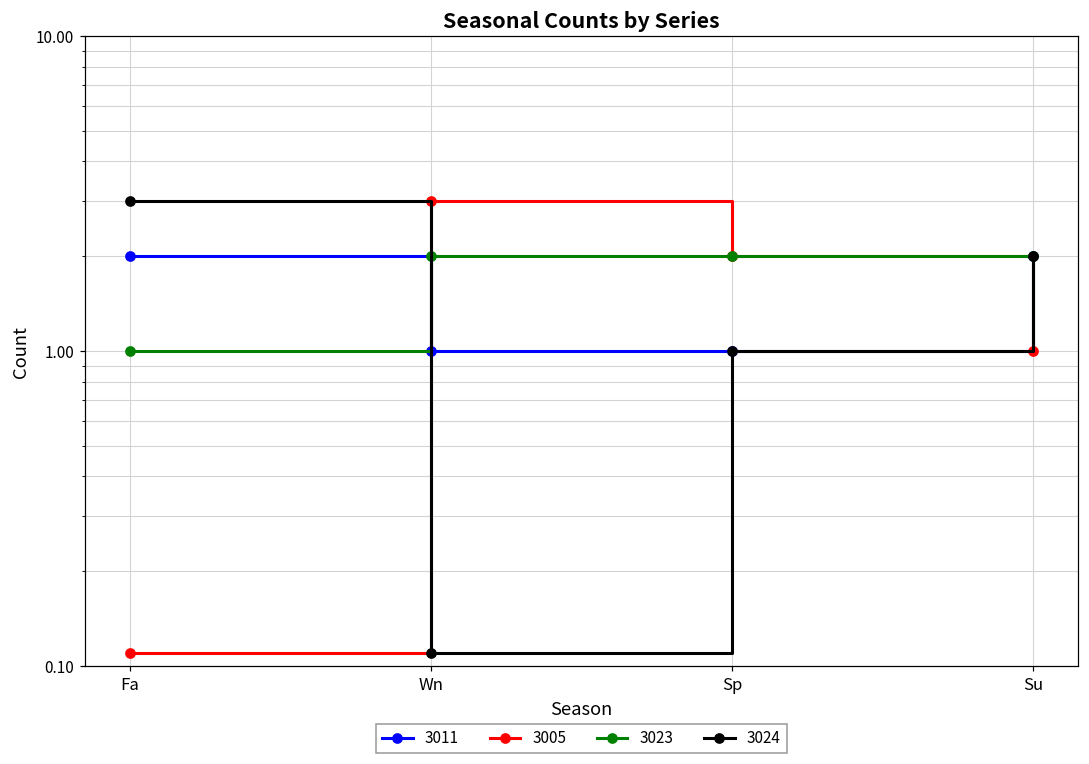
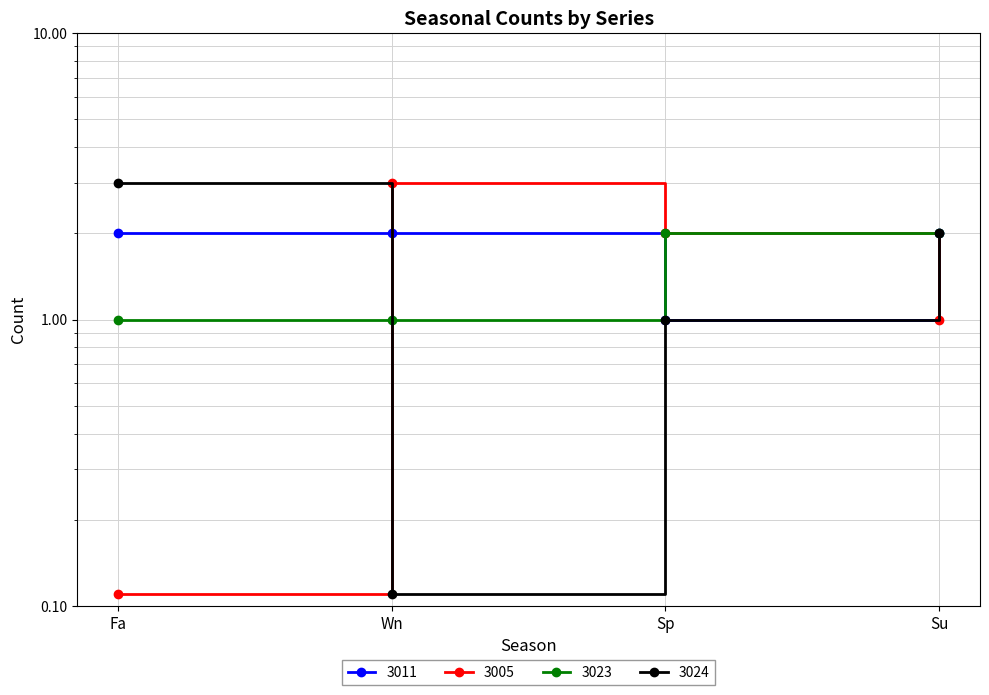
3011, Wn: 1 -> 2
3023, Wn: 2 -> 1
